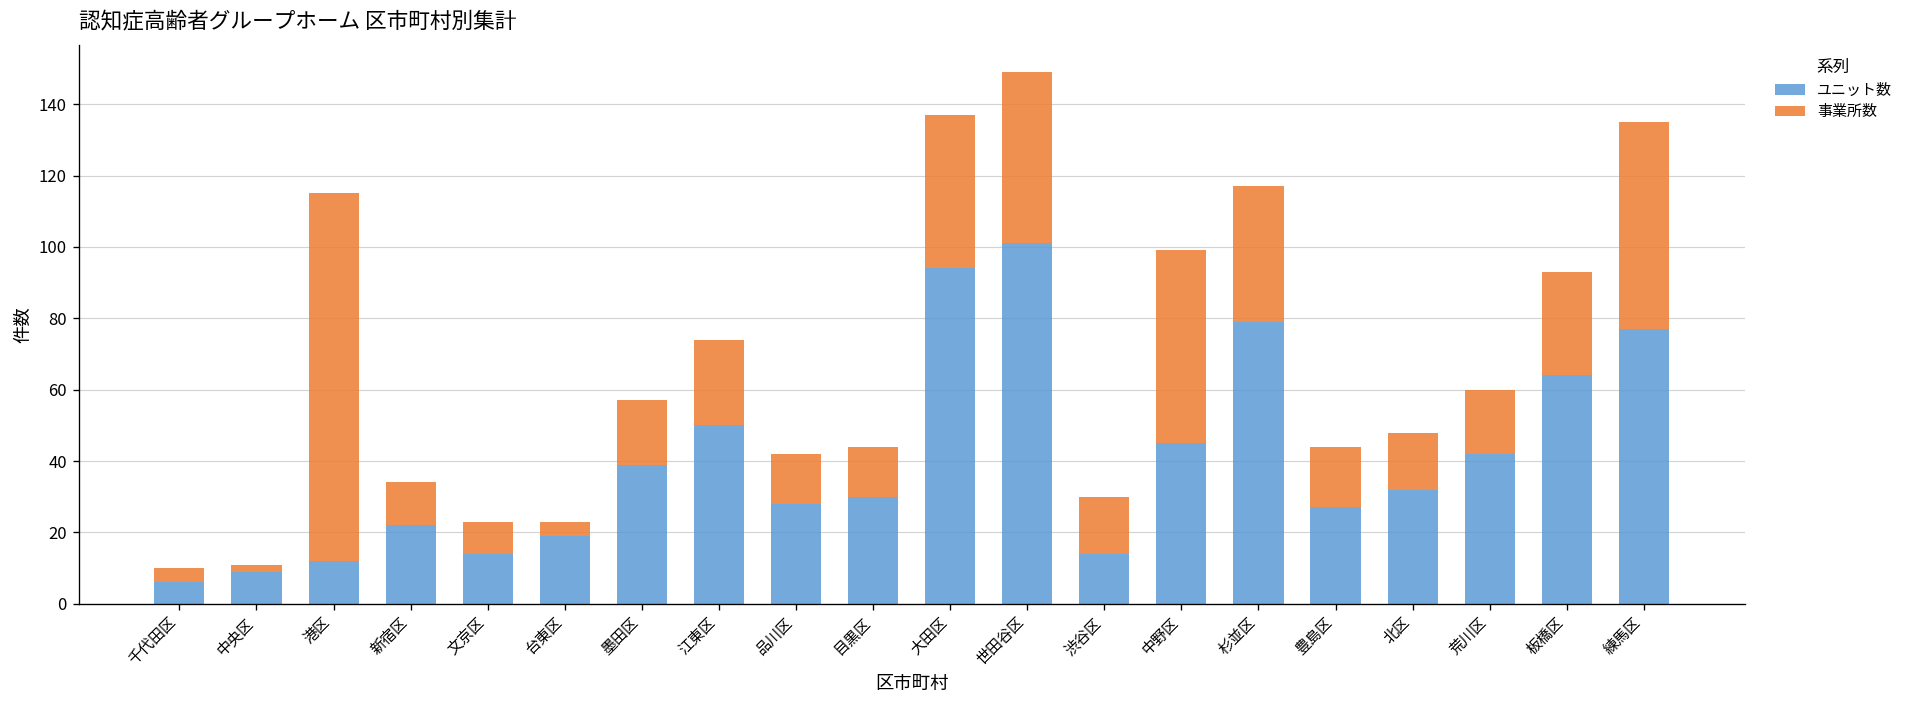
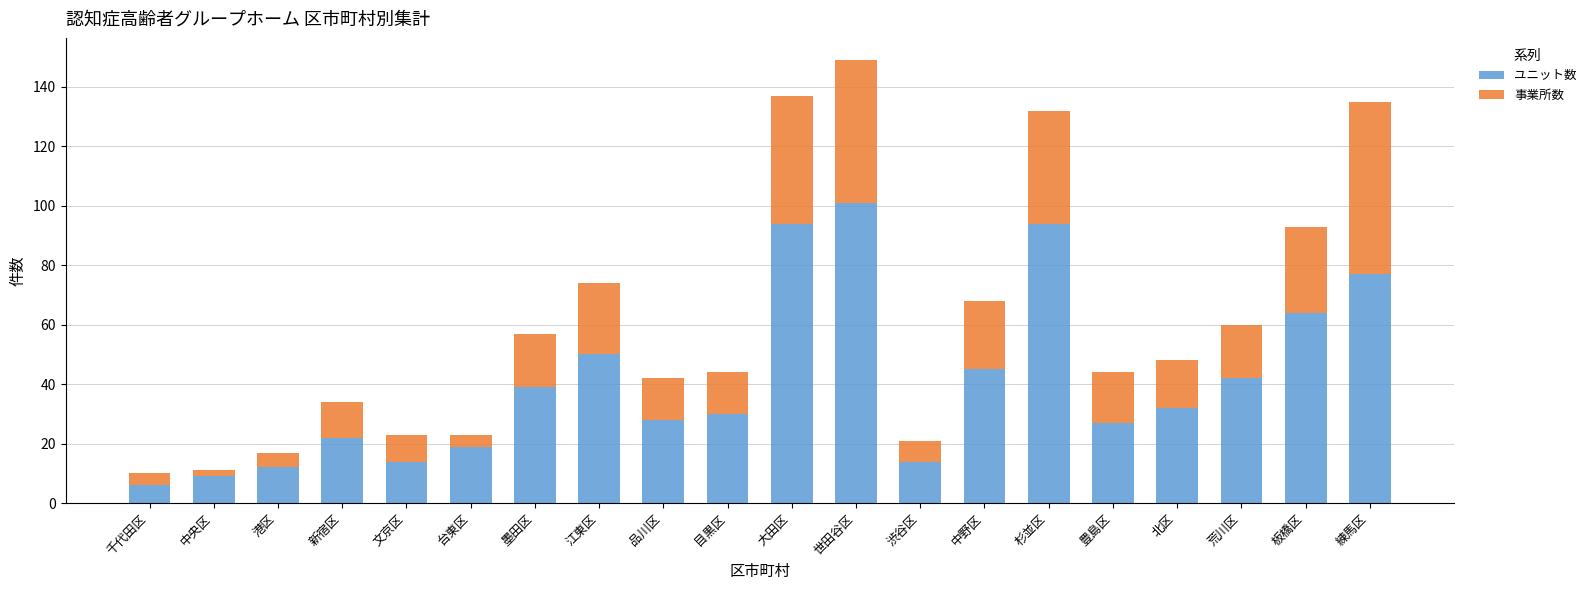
事業所数, 港区: 103 -> 5
事業所数, 渋谷区: 16 -> 7
事業所数, 中野区: 54 -> 23
ユニット数, 杉並区: 79 -> 94
